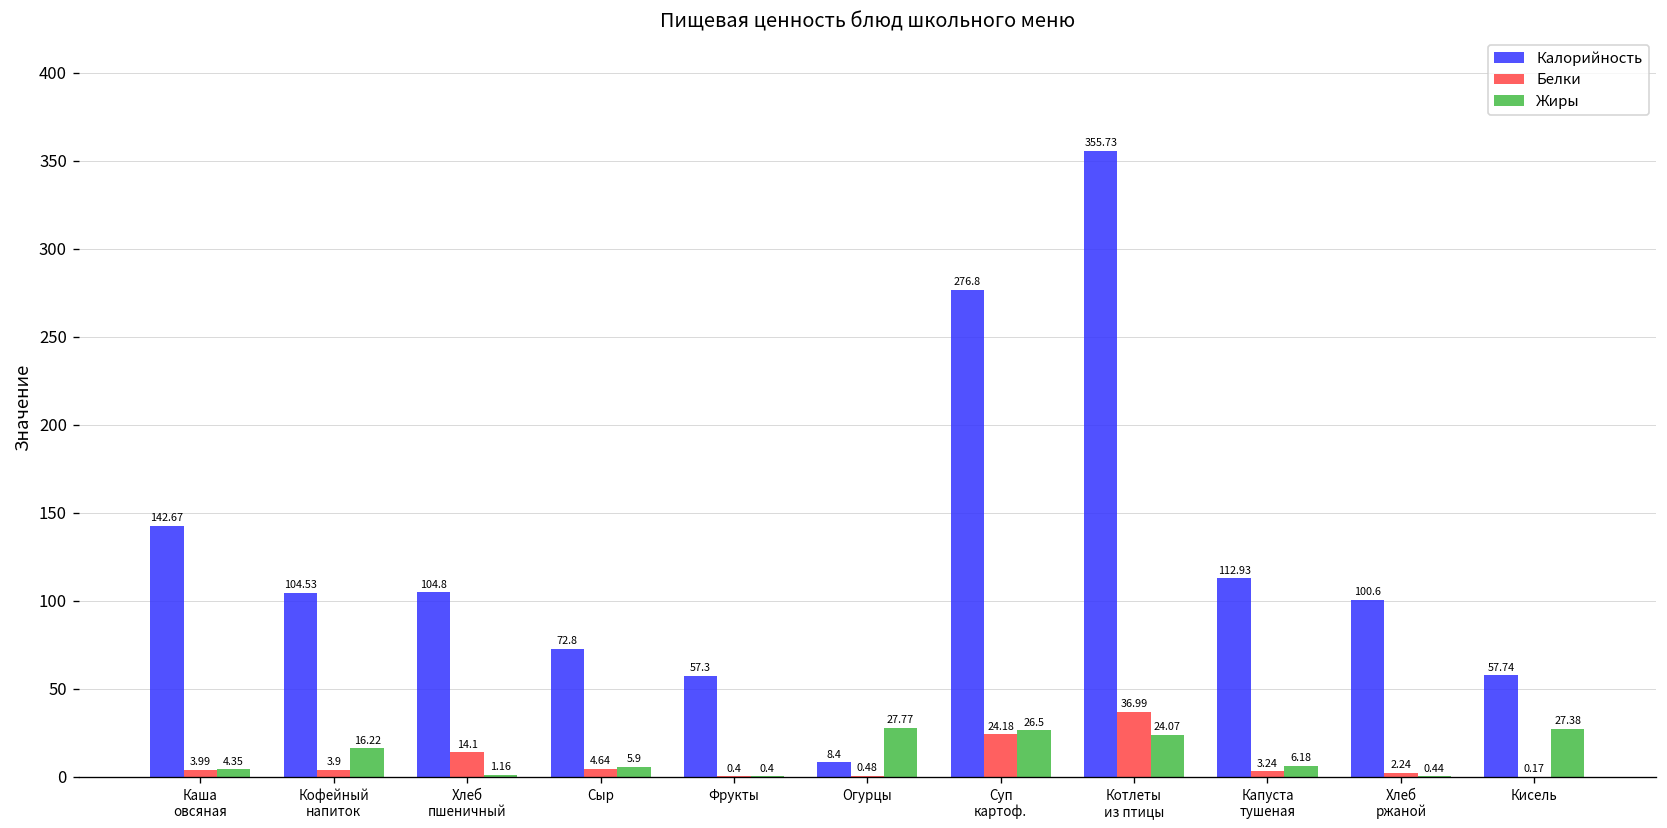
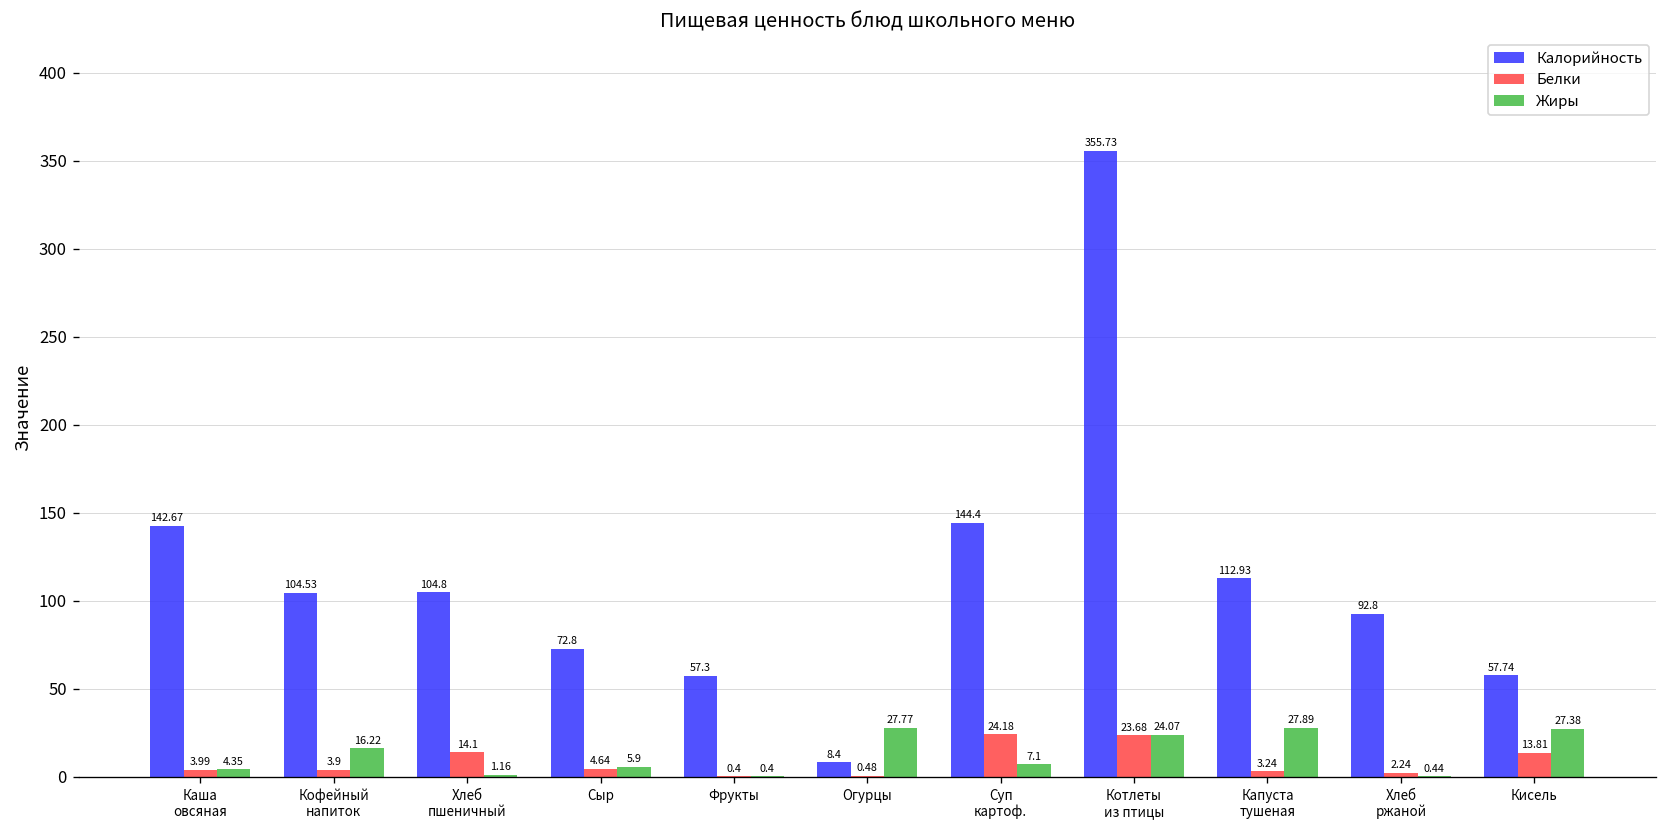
Калорийность, Суп картоф.: 276.8 -> 144.4
Жиры, Суп картоф.: 26.5 -> 7.1
Белки, Котлеты из птицы: 36.99 -> 23.68
Жиры, Капуста тушеная: 6.18 -> 27.89
Калорийность, Хлеб ржаной: 100.6 -> 92.8
Белки, Кисель: 0.17 -> 13.81
